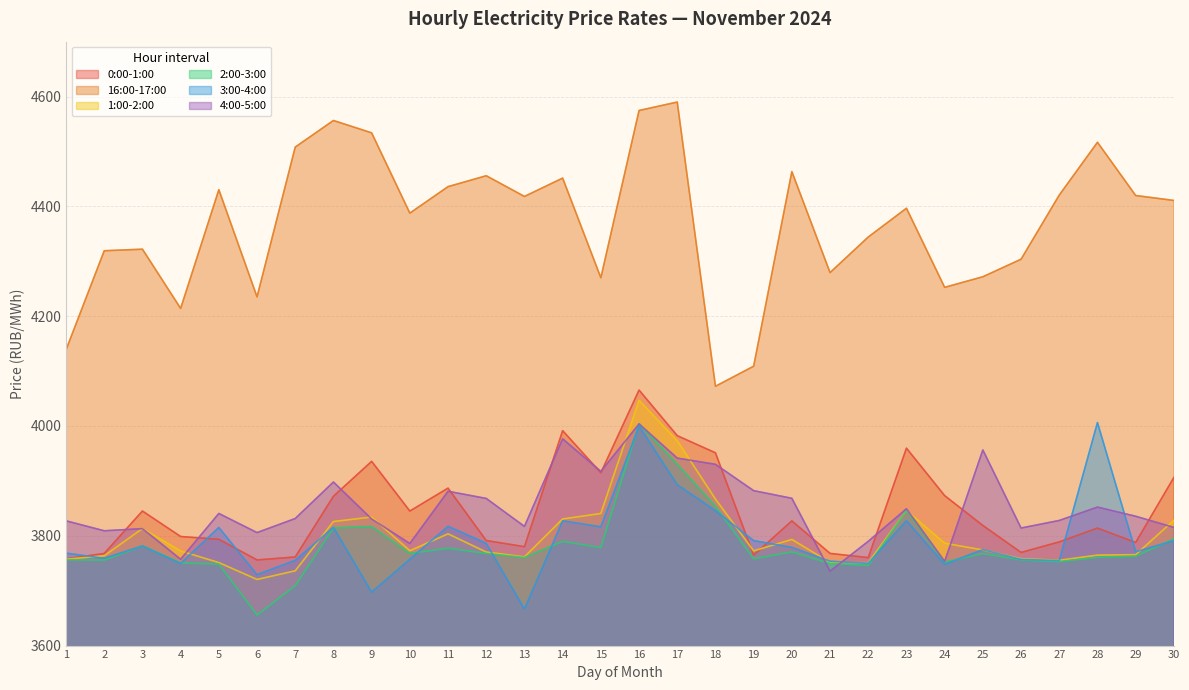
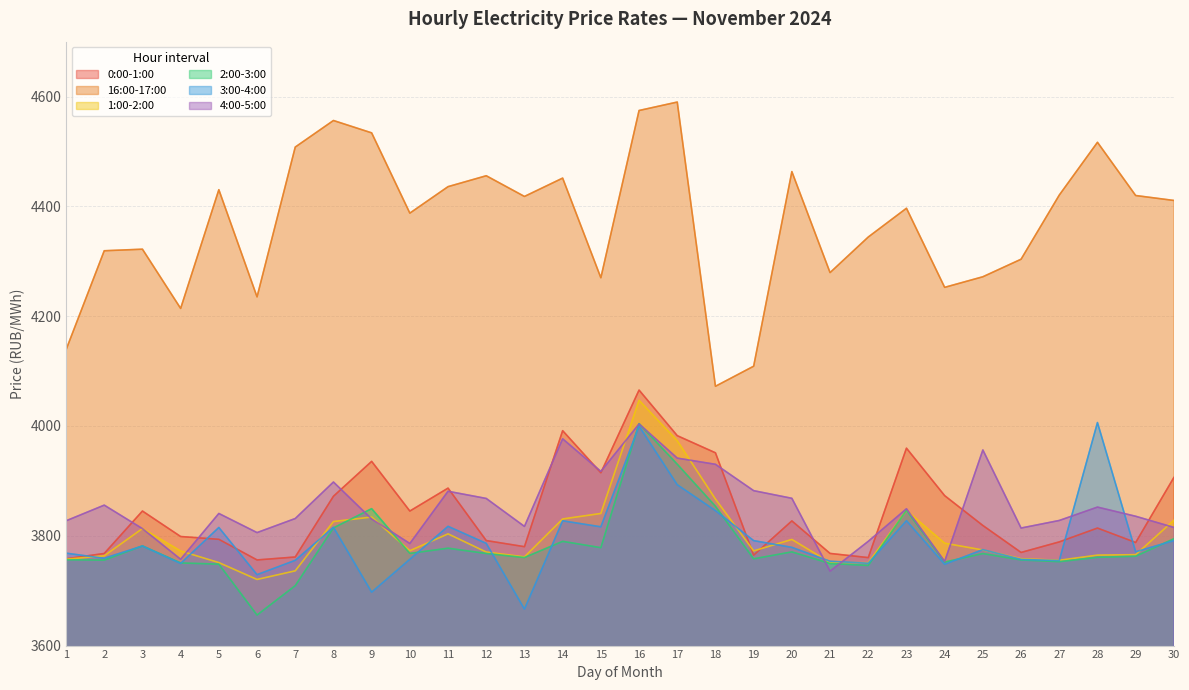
4:00-5:00, 2: 3810 -> 3860
2:00-3:00, 9: 3820 -> 3850
